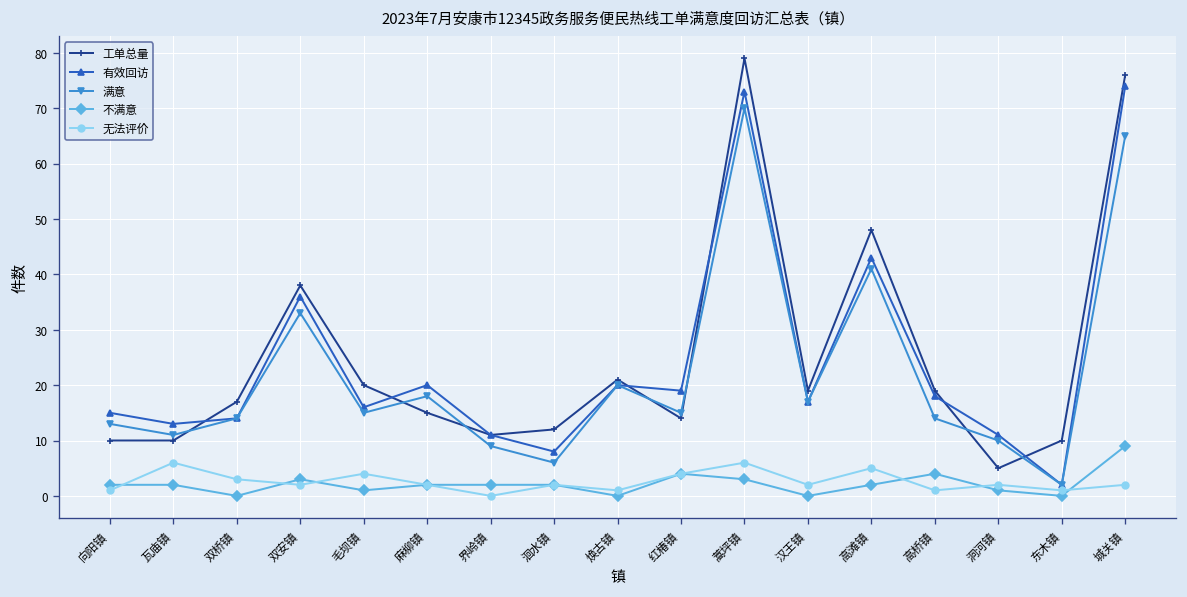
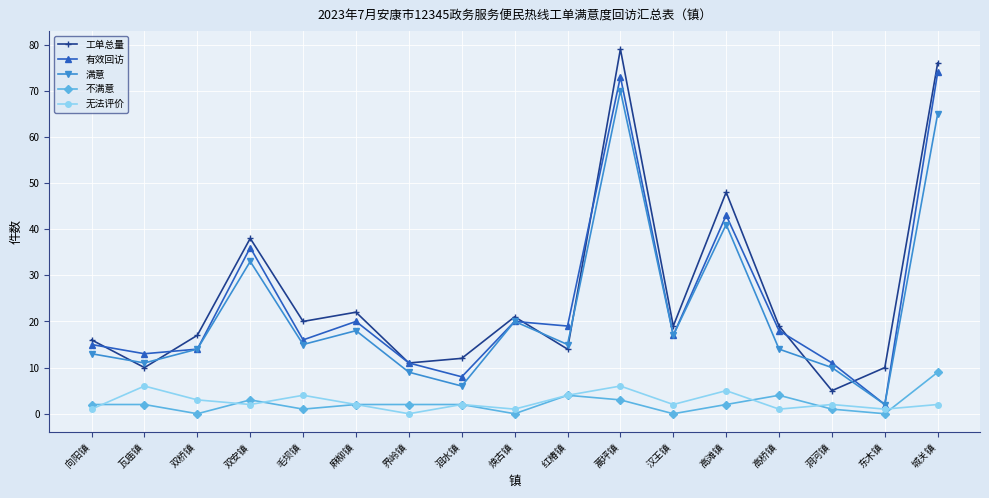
工单总量, 向阳镇: 10 -> 16
工单总量, 麻柳镇: 15 -> 22
